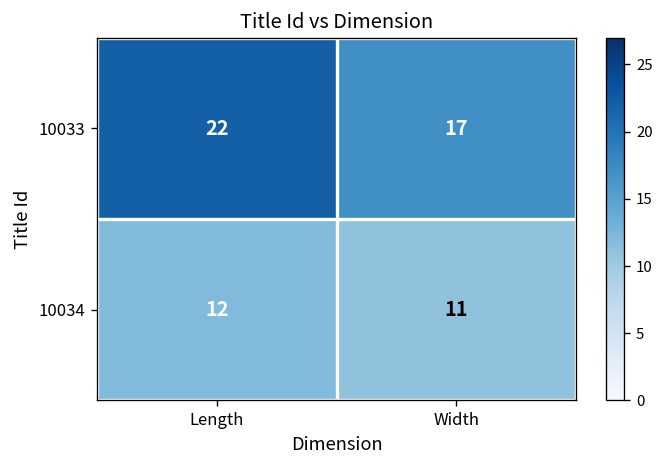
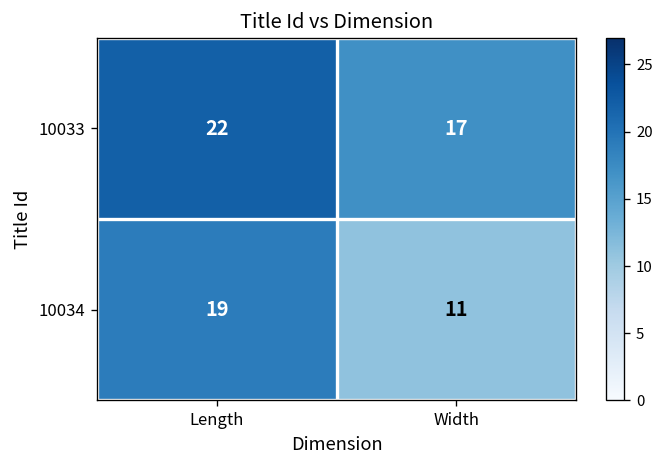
10034, Length: 12 -> 19
